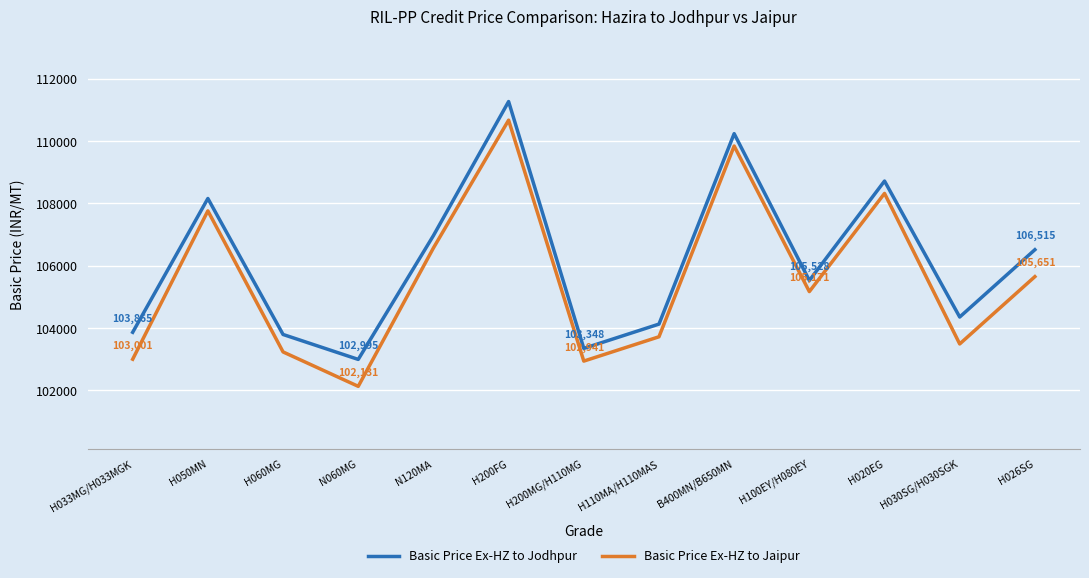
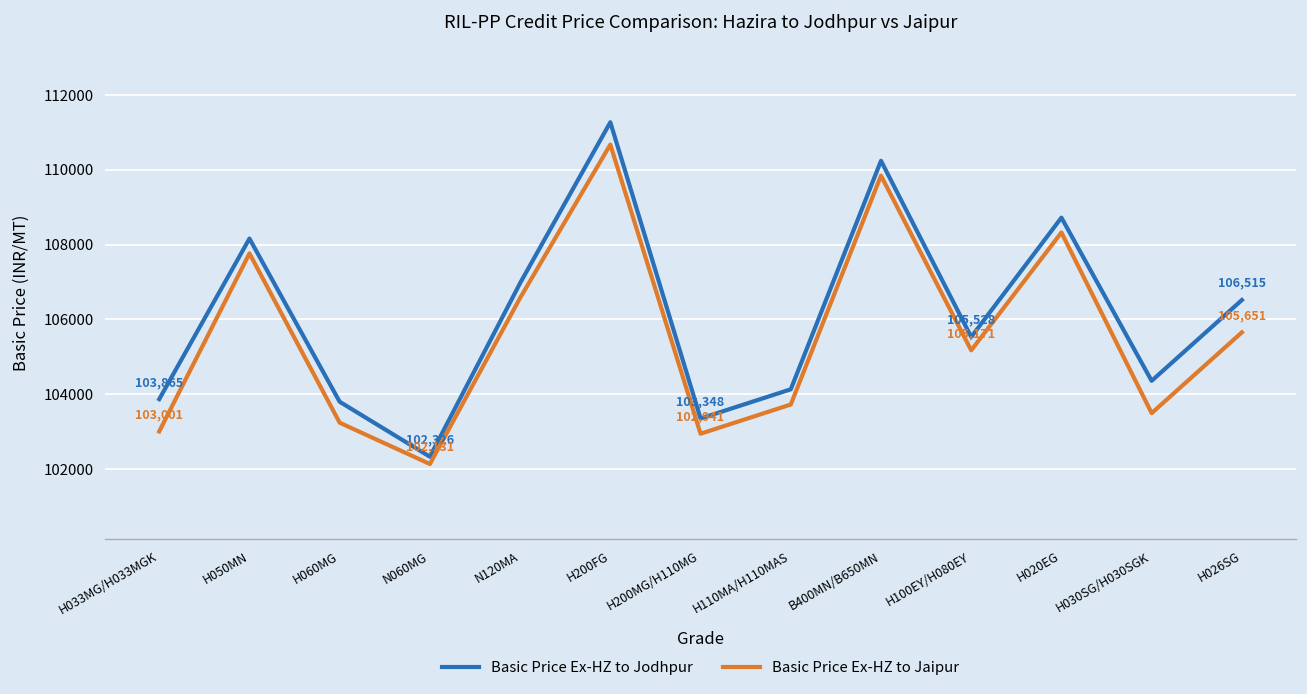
Basic Price Ex-HZ to Jodhpur, N060MG: 102,995 -> 102,326
